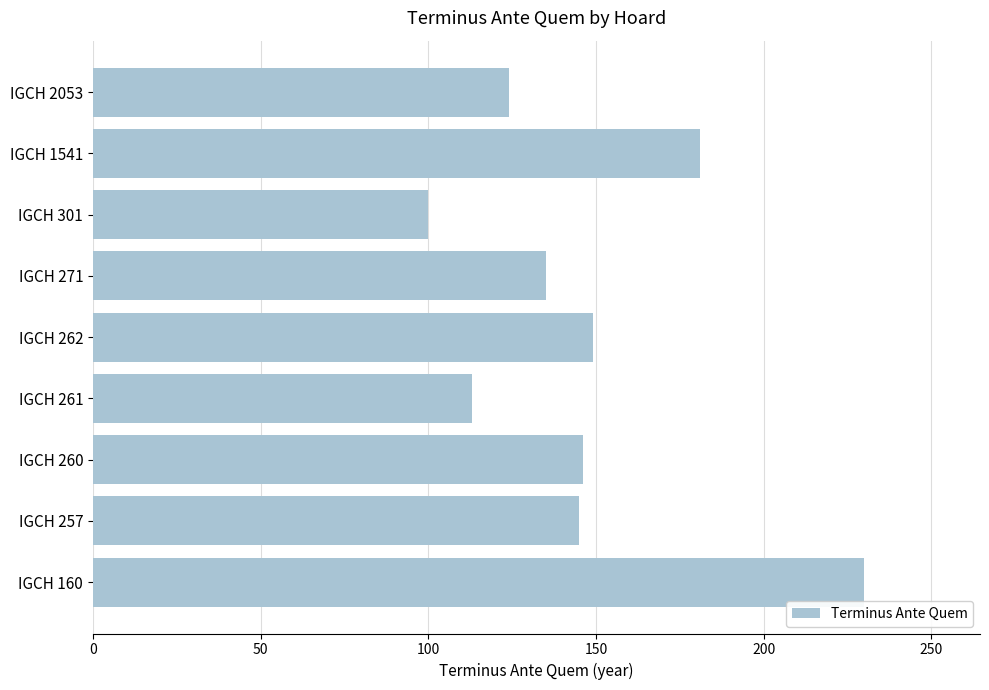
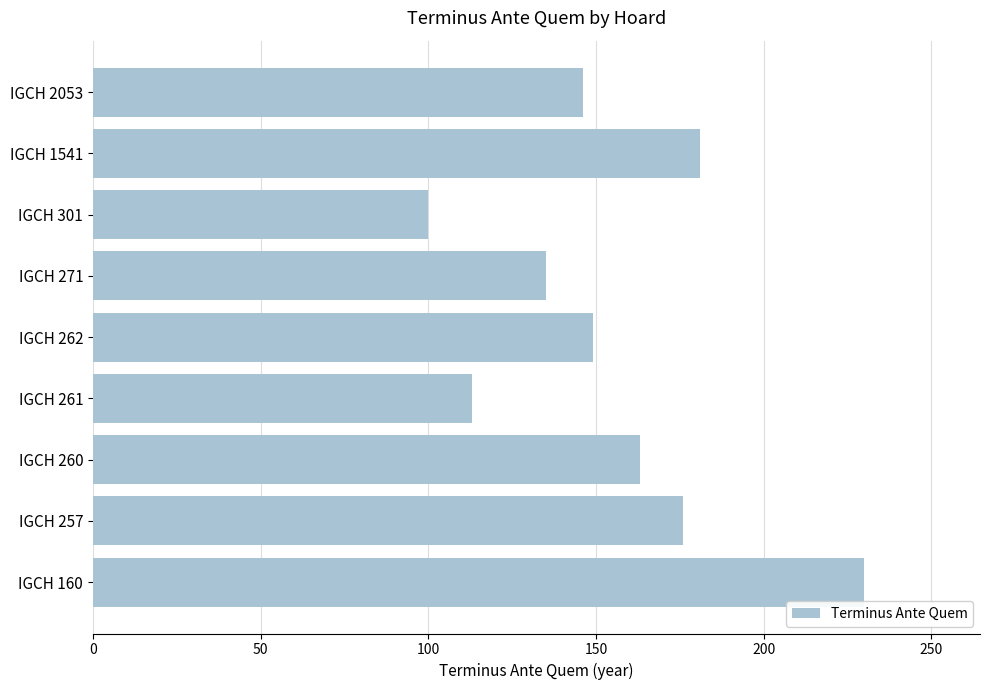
IGCH 2053: 124 -> 146
IGCH 260: 146 -> 163
IGCH 257: 145 -> 176
